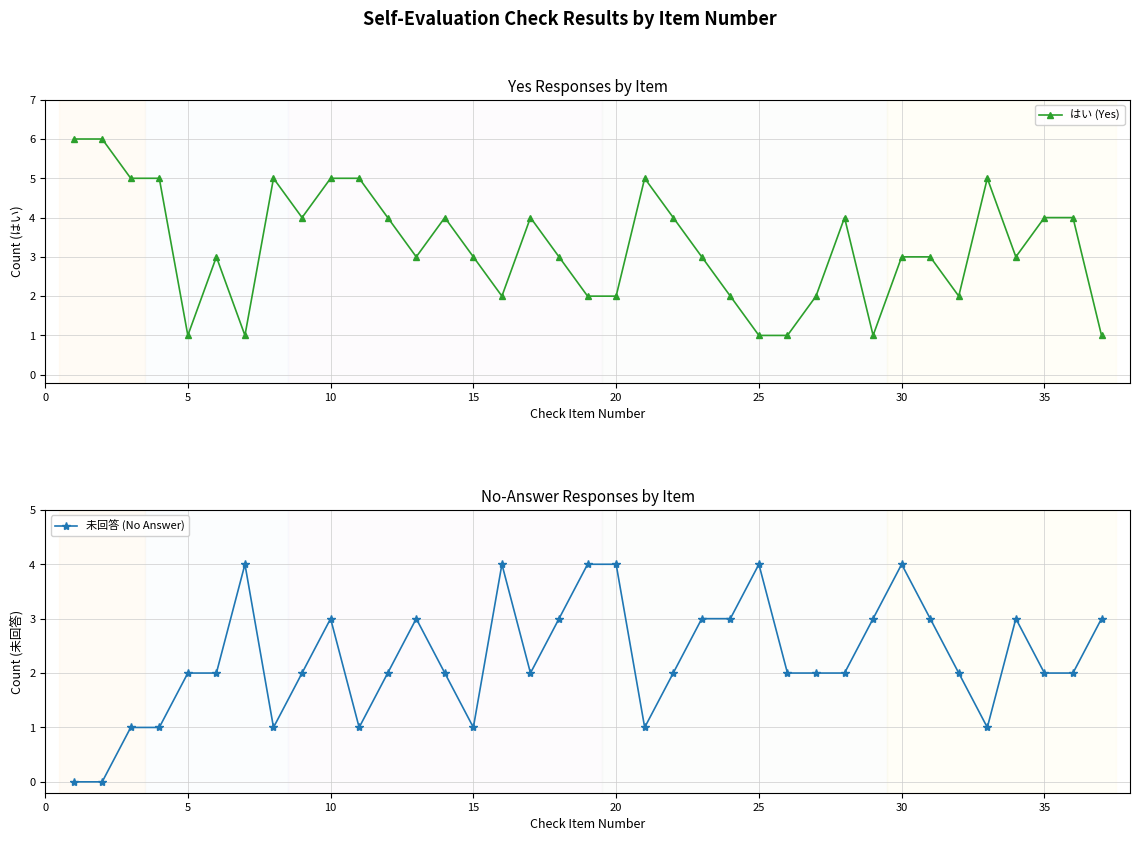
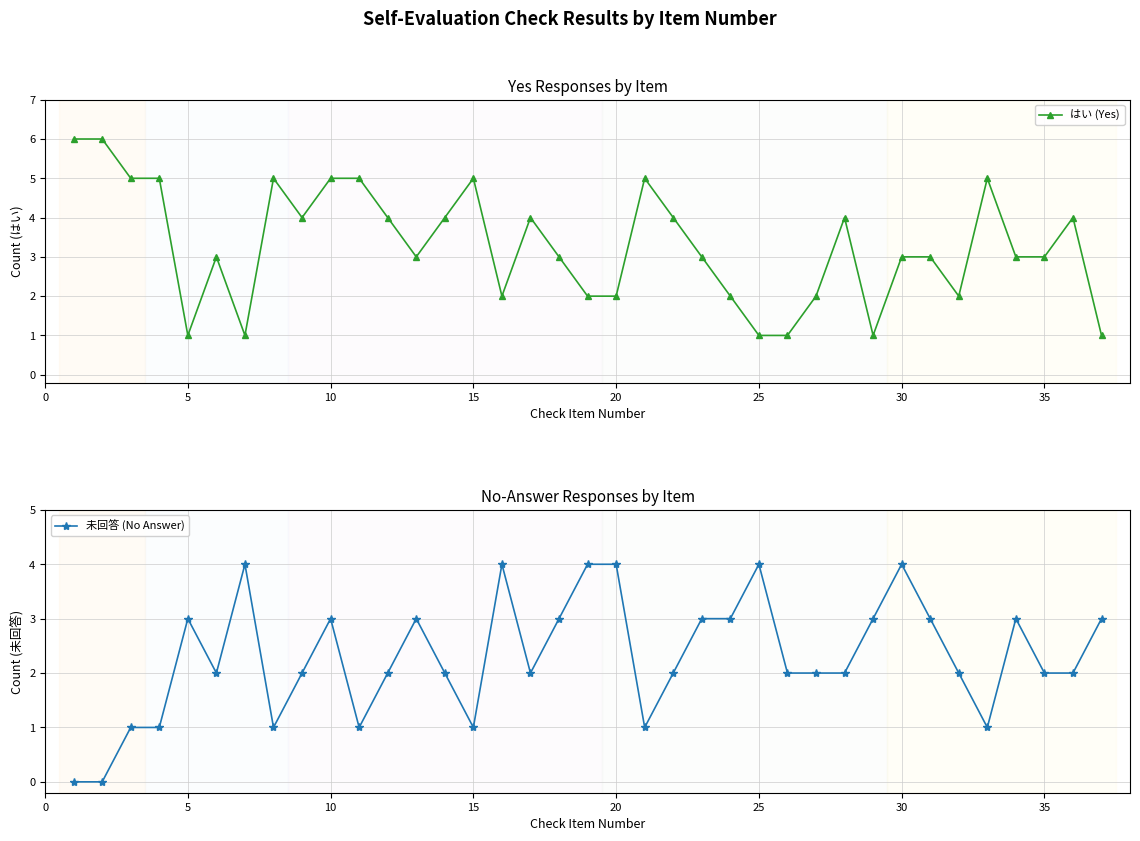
Yes Responses by Item, 15: 3 -> 5
Yes Responses by Item, 35: 4 -> 3
No-Answer Responses by Item, 5: 2 -> 3
